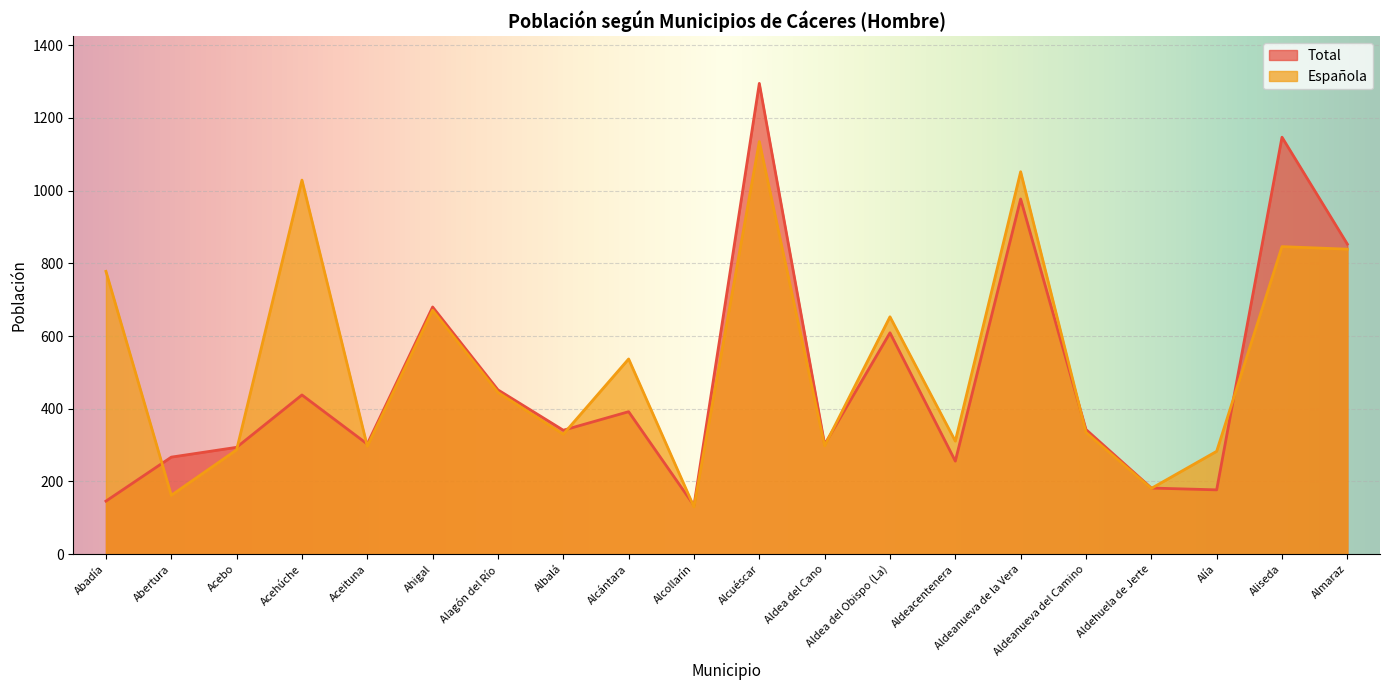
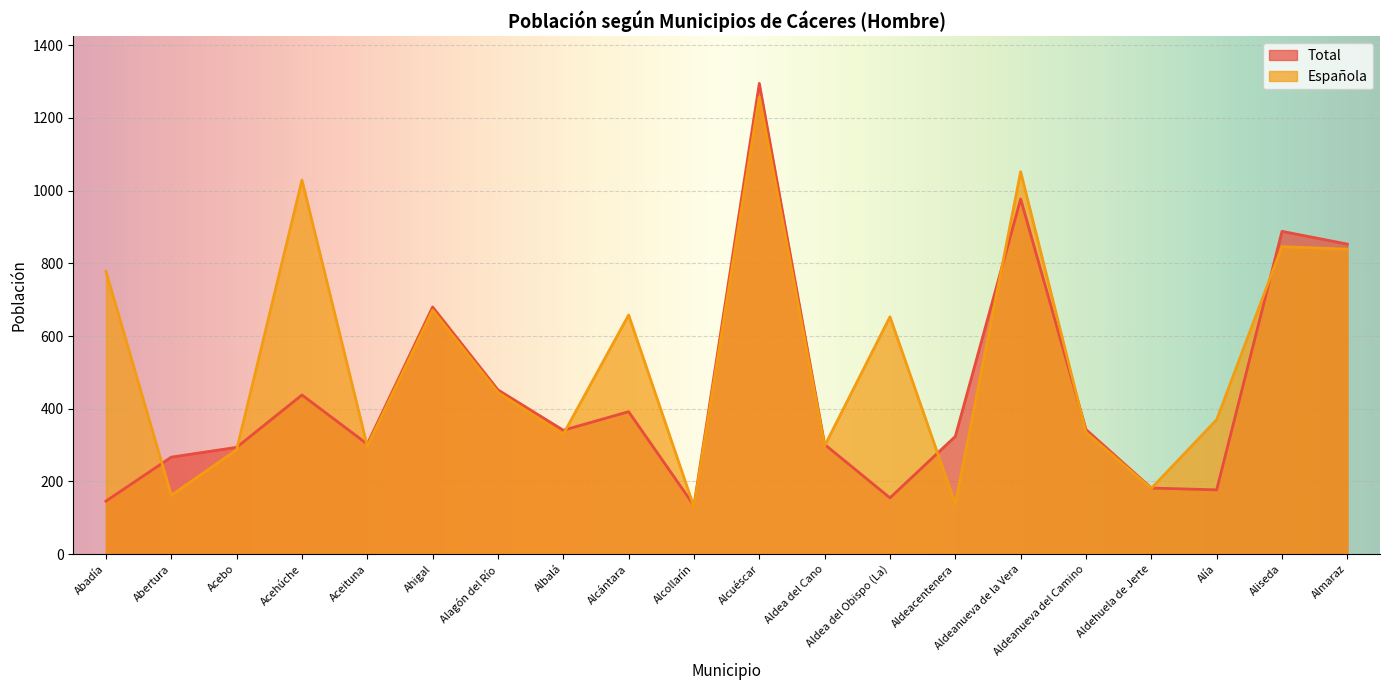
Española, Alcántara: 540 -> 660
Española, Alcuéscar: 1140 -> 1260
Total, Aldea del Obispo (La): 610 -> 160
Total, Aldeacentenera: 260 -> 320
Española, Aldeacentenera: 310 -> 140
Española, Alía: 280 -> 370
Total, Aliseda: 1150 -> 890
